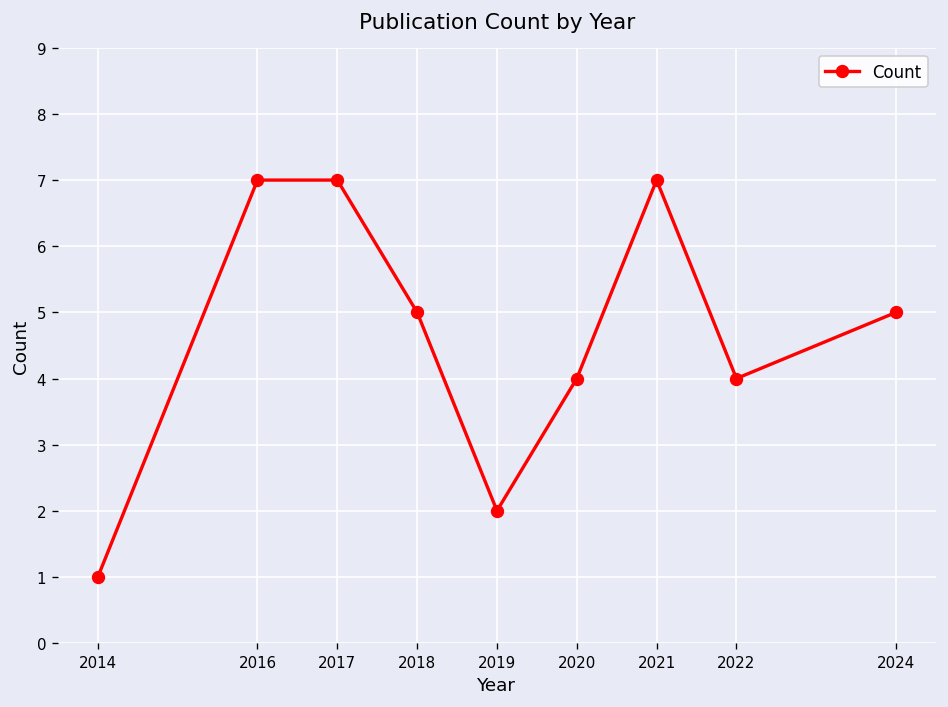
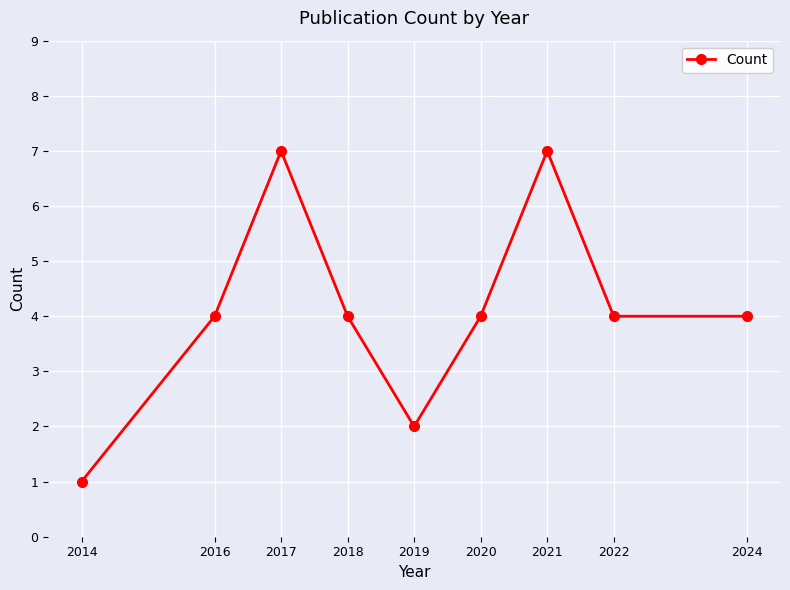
2016: 7 -> 4
2018: 5 -> 4
2024: 5 -> 4
